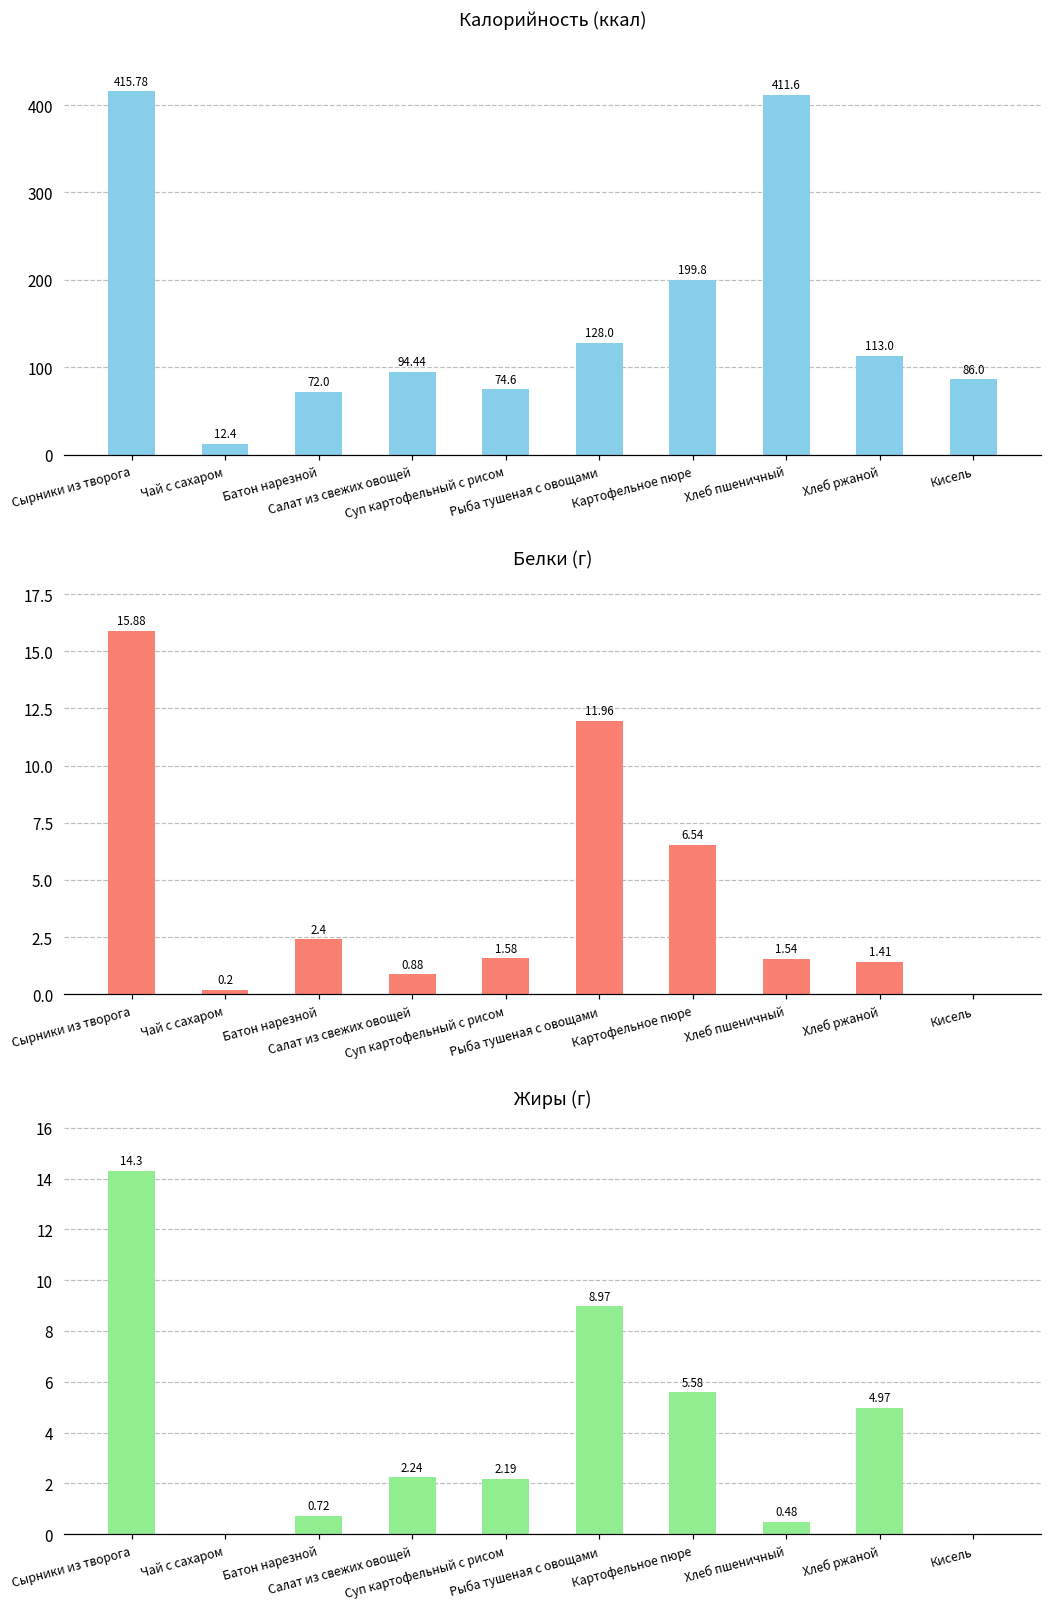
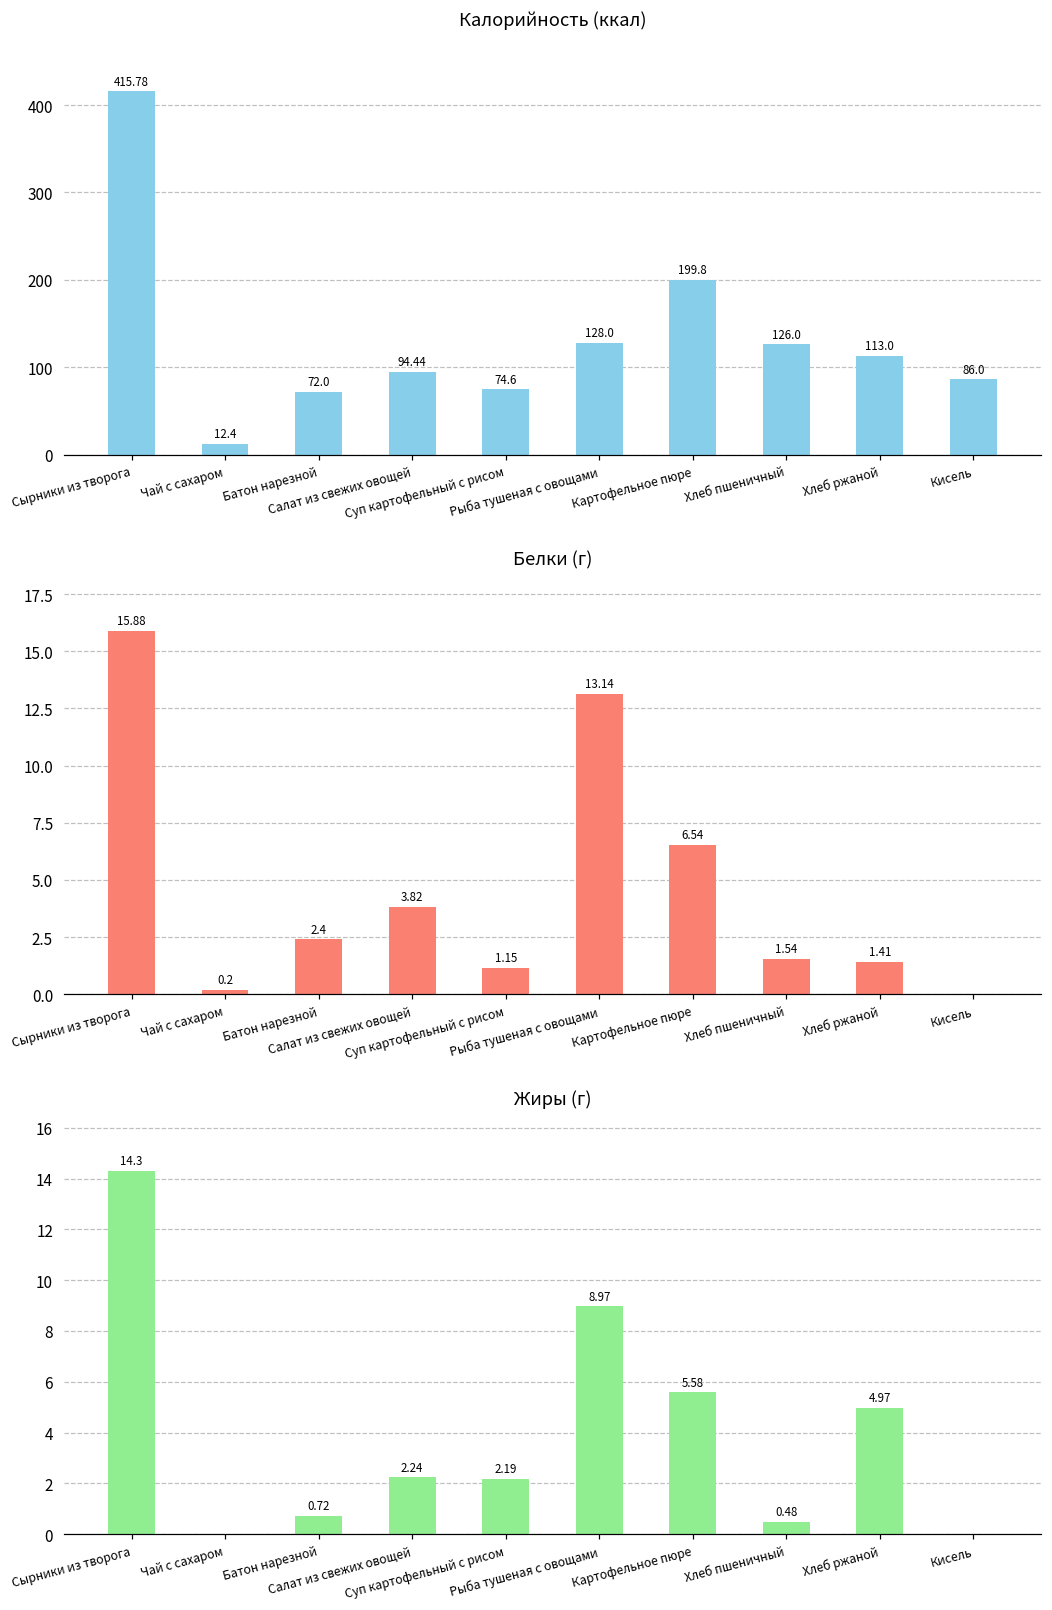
Калорийность (ккал), Хлеб пшеничный: 411.6 -> 126.0
Белки (г), Салат из свежих овощей: 0.88 -> 3.82
Белки (г), Суп картофельный с рисом: 1.58 -> 1.15
Белки (г), Рыба тушеная с овощами: 11.96 -> 13.14
